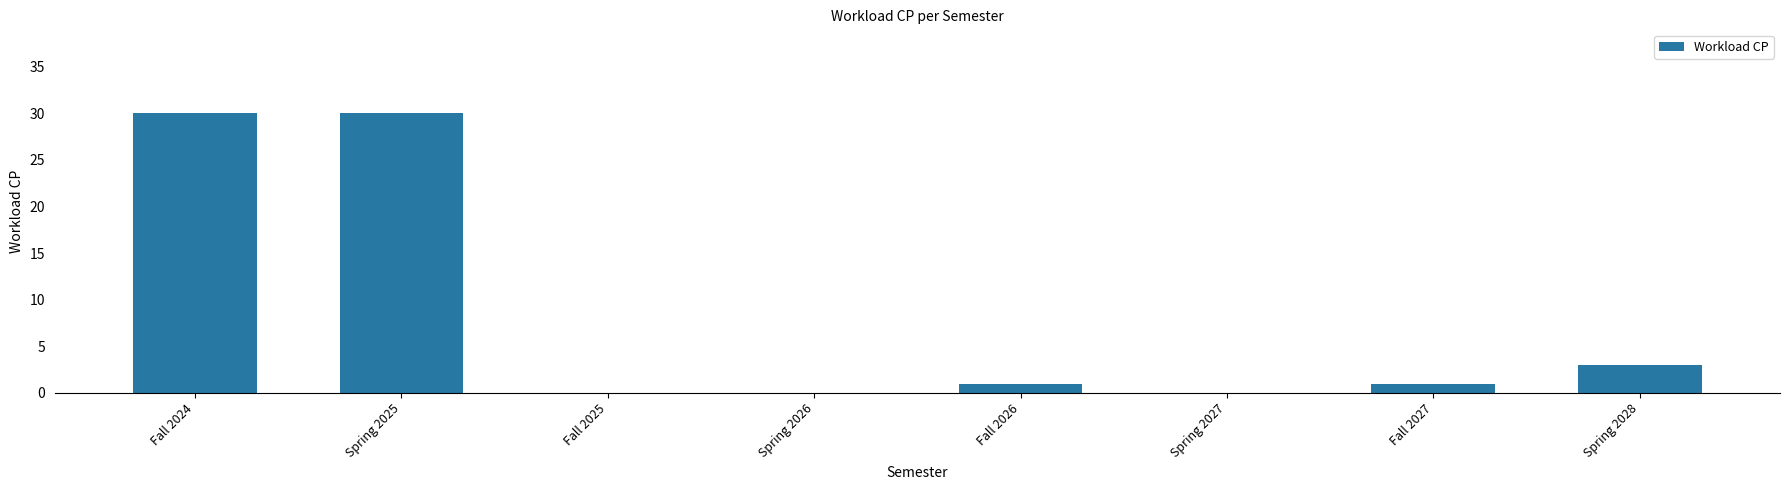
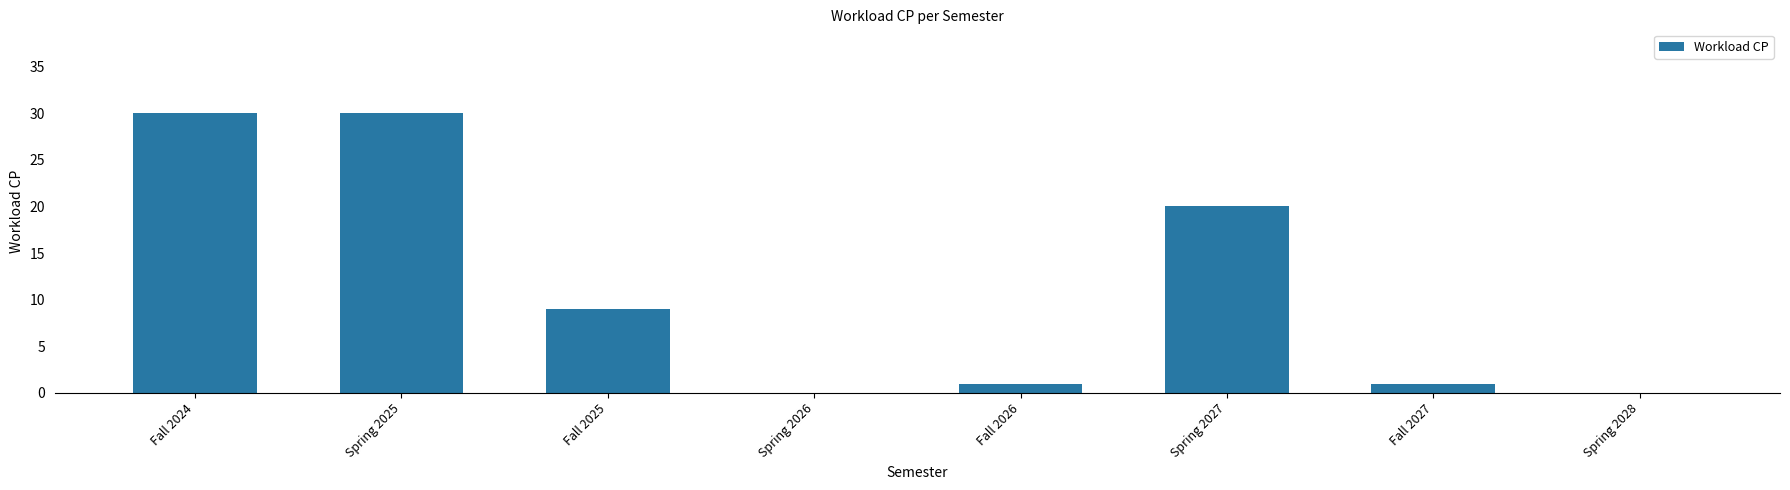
Fall 2025: 0 -> 9
Spring 2027: 0 -> 20
Spring 2028: 3 -> 0
